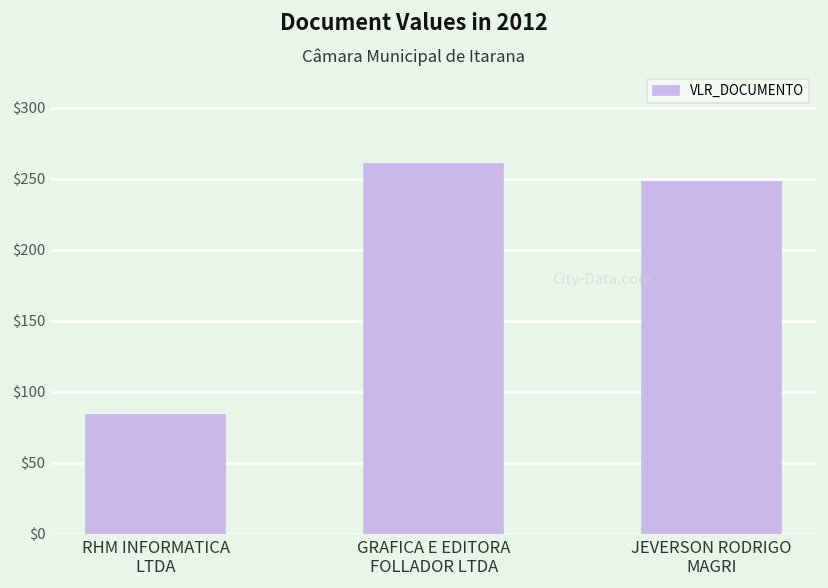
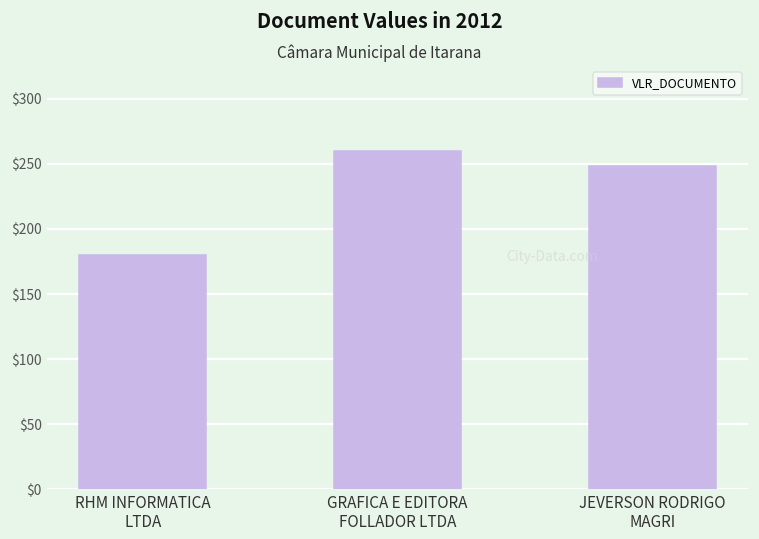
RHM INFORMATICA LTDA: $84 -> $180
